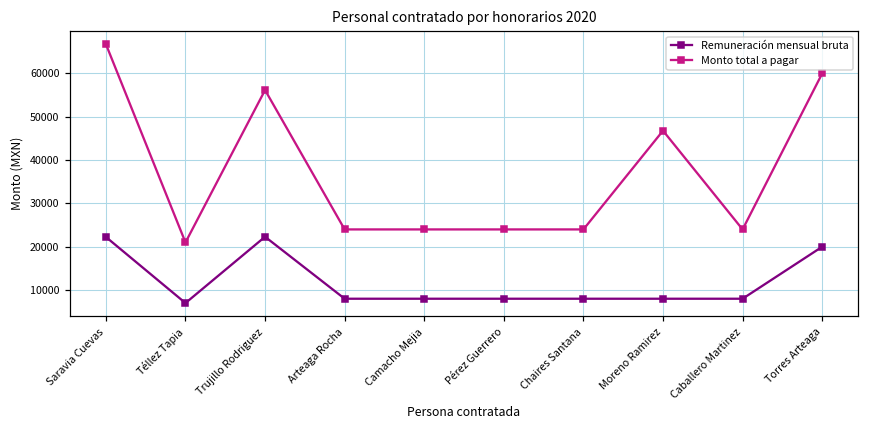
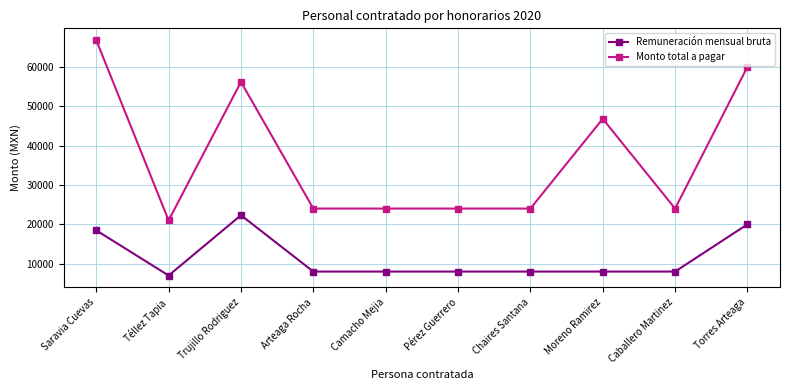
Remuneración mensual bruta, Saravia Cuevas: 22000 -> 18000
